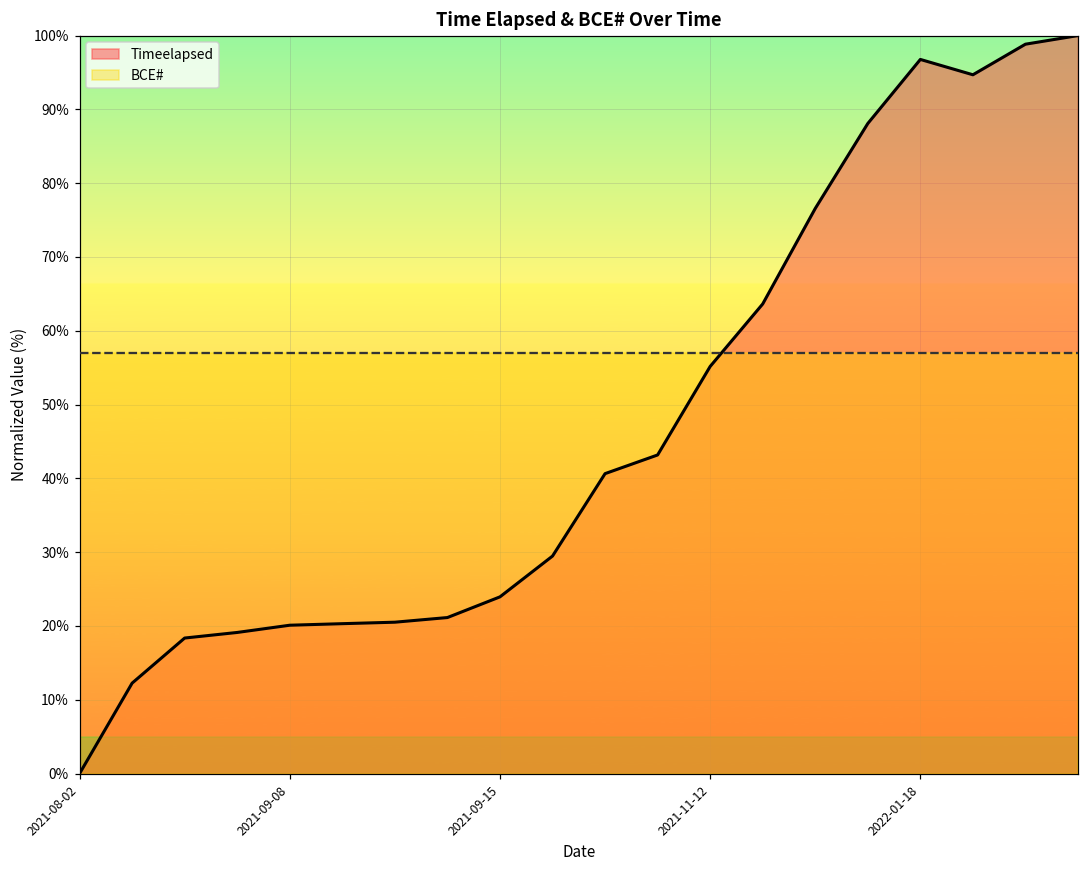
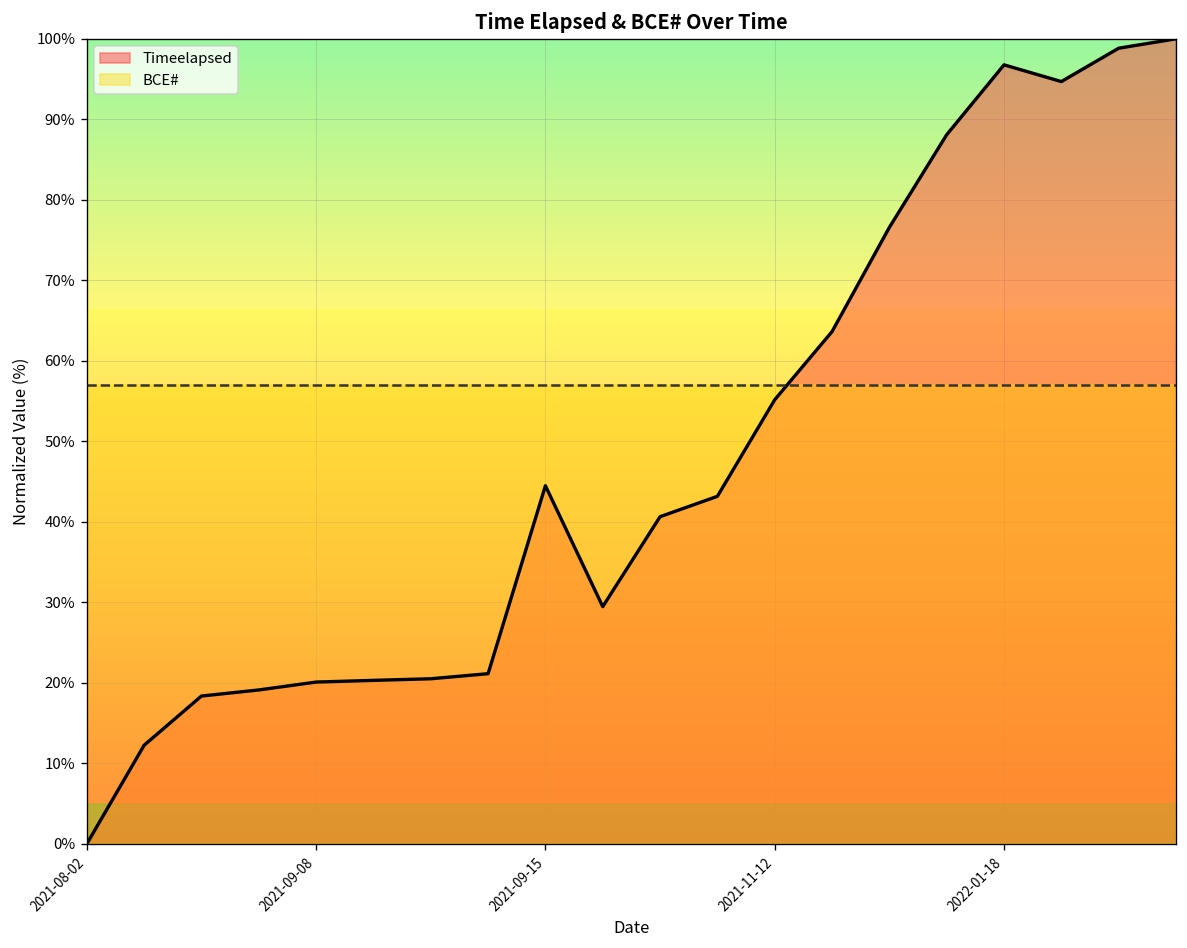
Timeelapsed, 2021-09-15: 24% -> 44%
